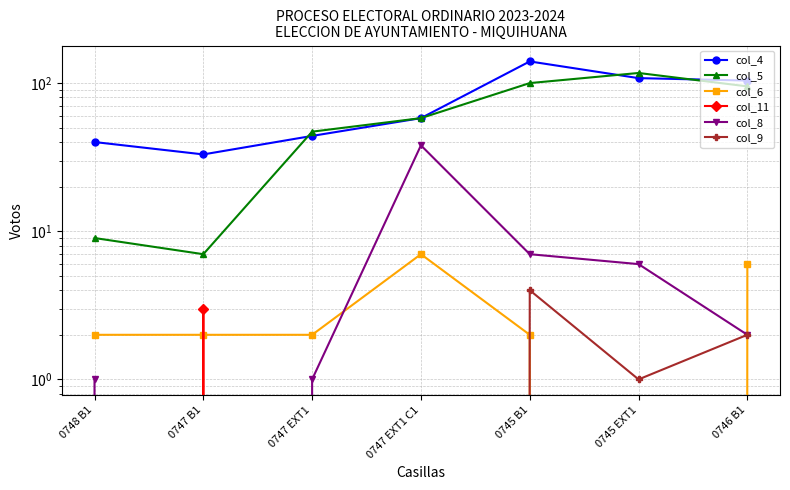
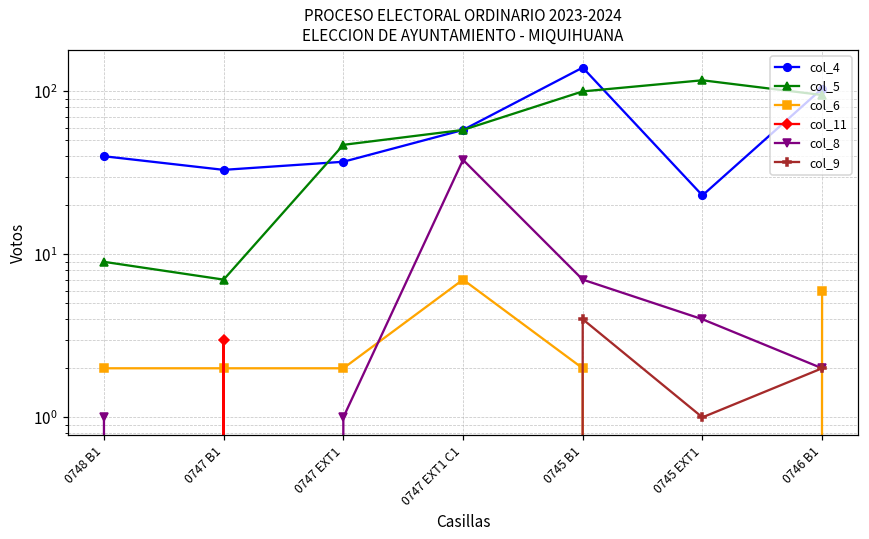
col_4, 0747 EXT1: 44 -> 37
col_4, 0745 EXT1: 110 -> 23
col_8, 0745 EXT1: 6 -> 4
